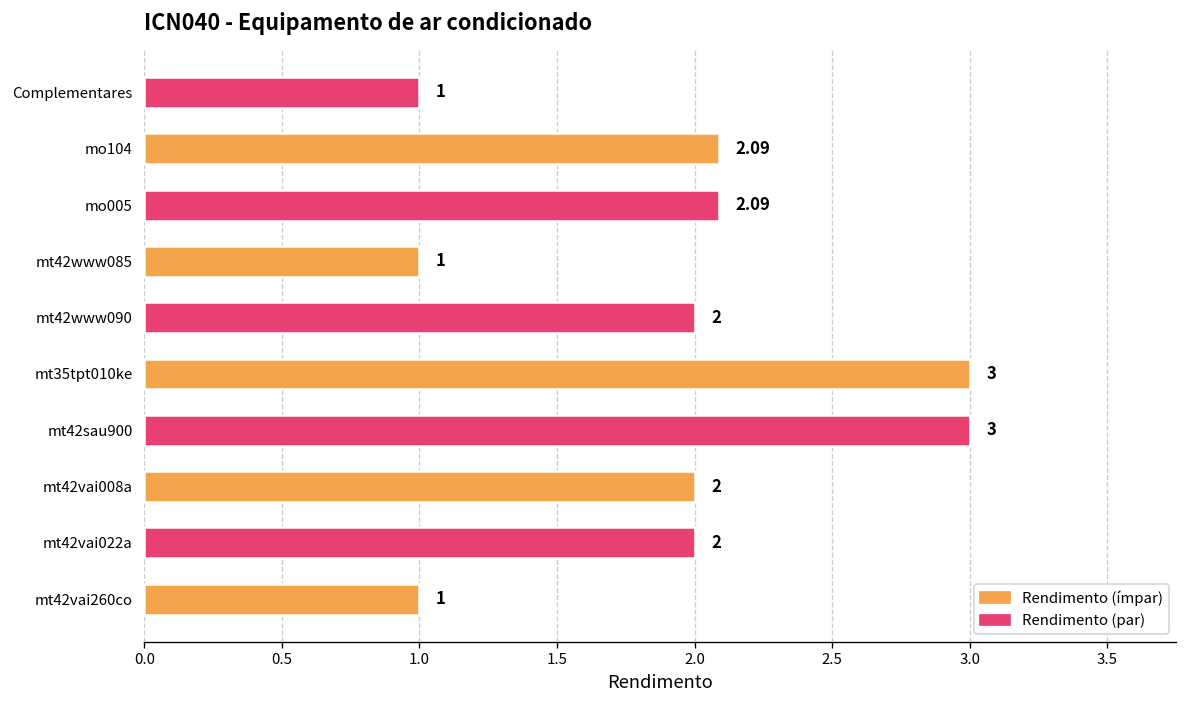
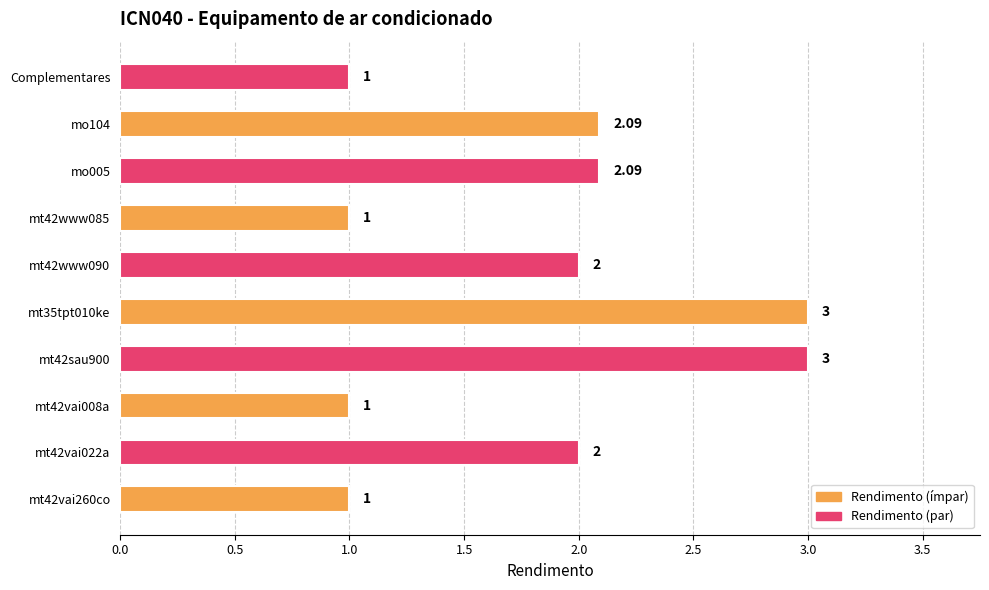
mt42vai008a: 2 -> 1
